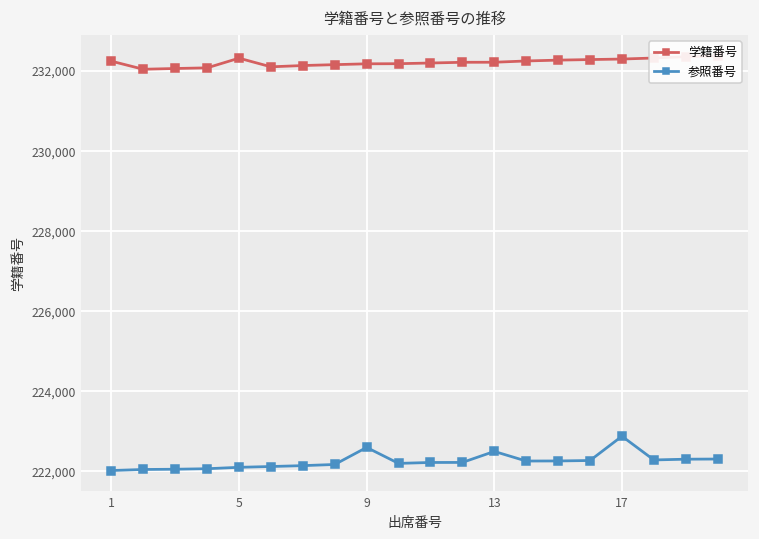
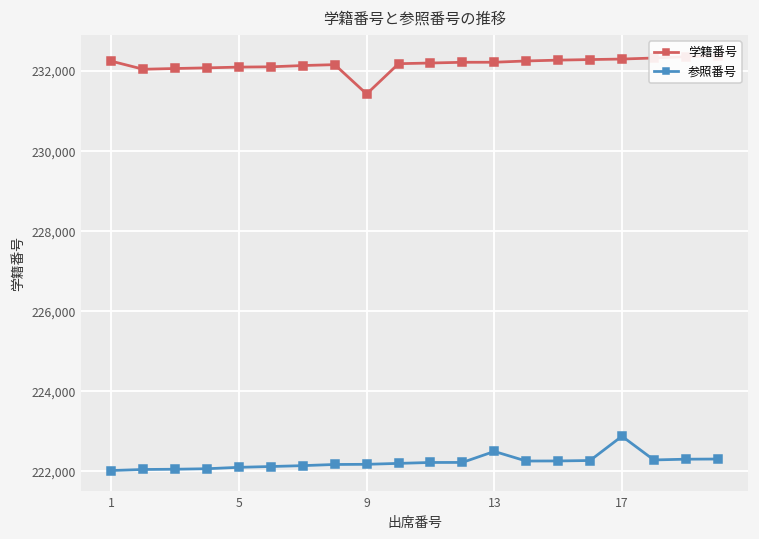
学籍番号, 5: 232,300 -> 232,100
学籍番号, 9: 232,200 -> 231,400
参照番号, 9: 222,600 -> 222,200
